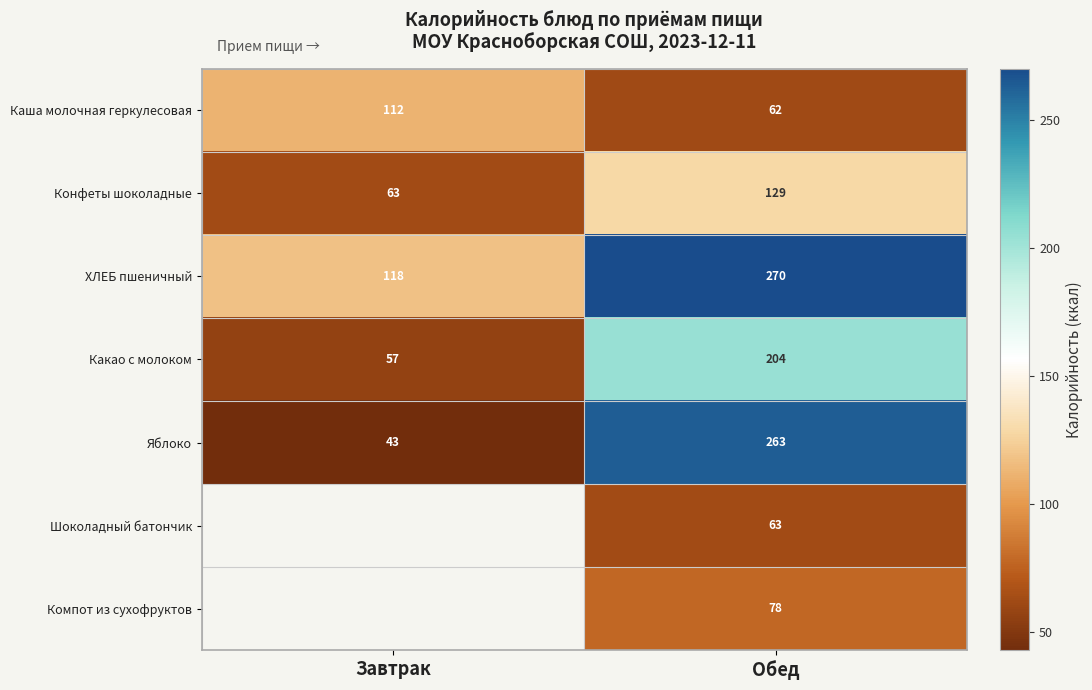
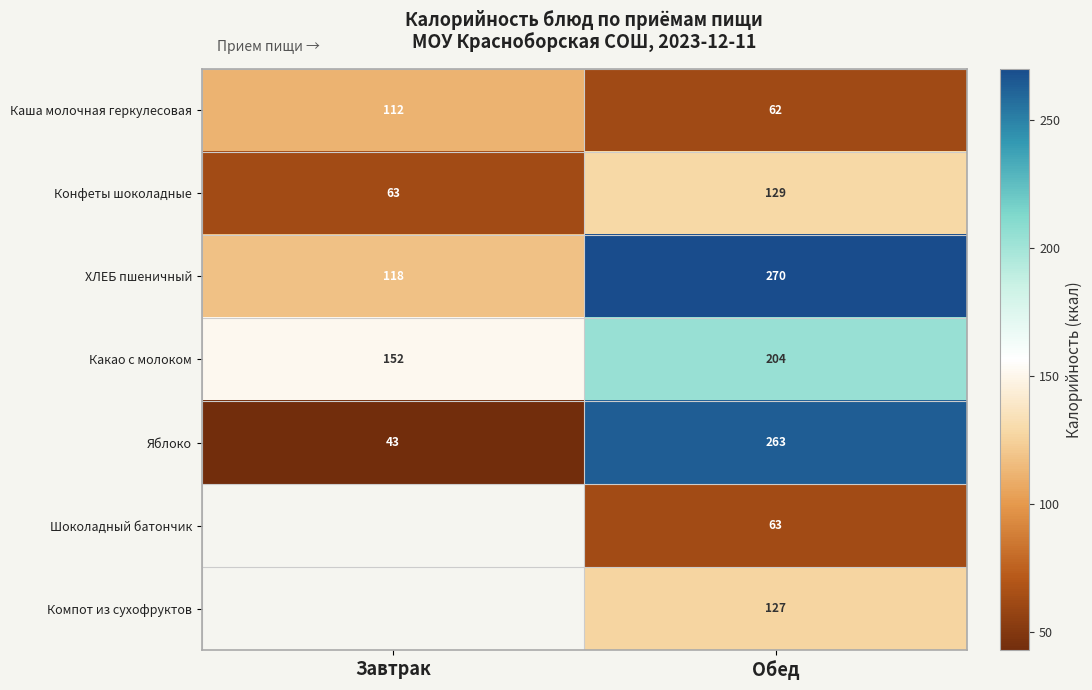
Какао с молоком, Завтрак: 57 -> 152
Компот из сухофруктов, Обед: 78 -> 127
